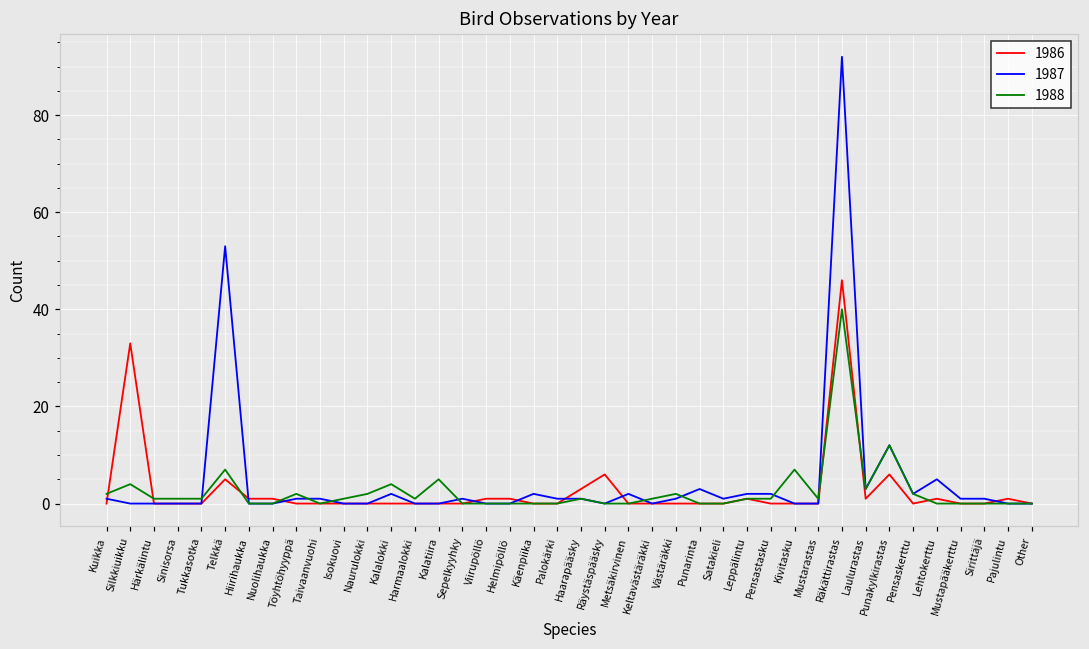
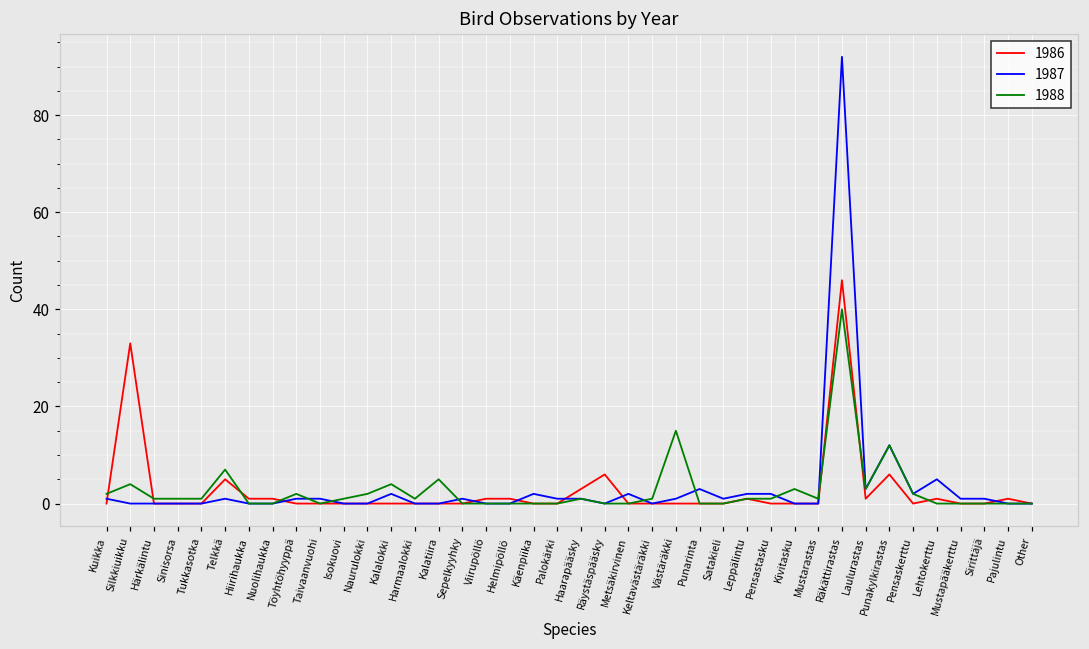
1987, Telkkä: 53 -> 1
1988, Västäräkki: 2 -> 15
1988, Kivitasku: 7 -> 3
